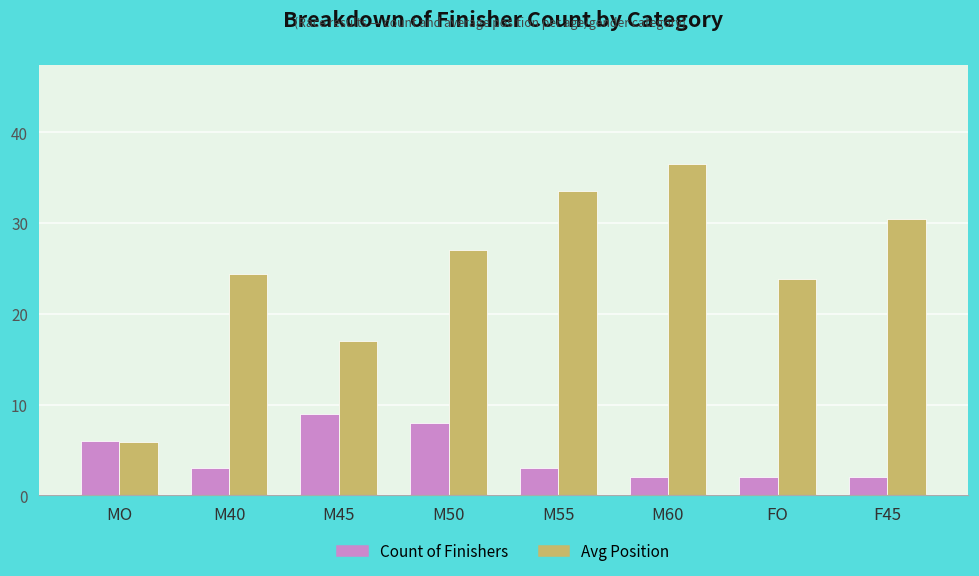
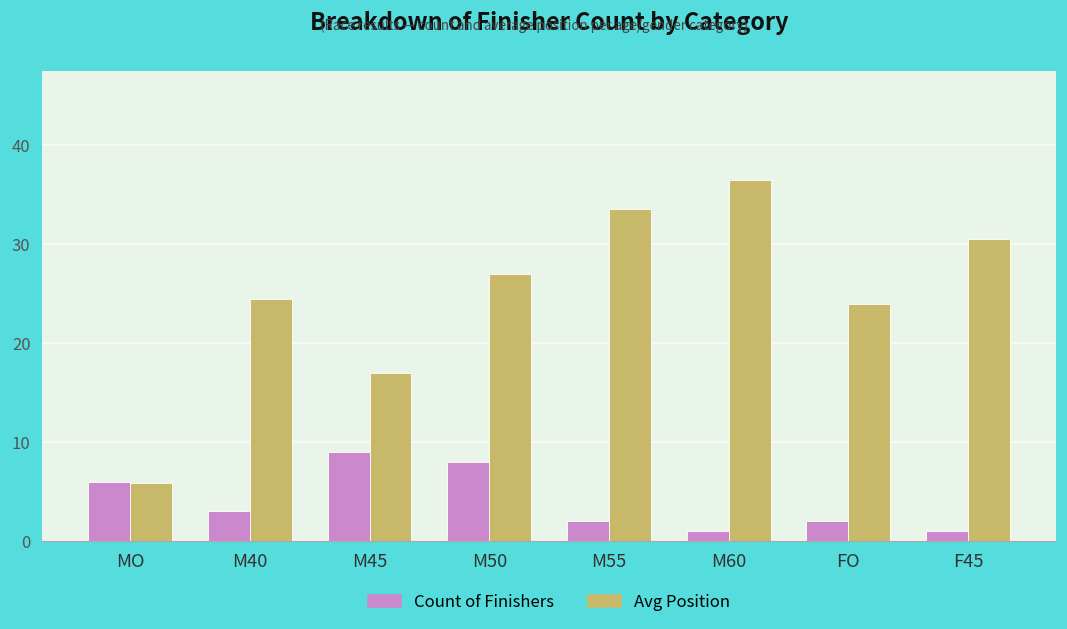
Count of Finishers, M55: 3 -> 2
Count of Finishers, M60: 2 -> 1
Count of Finishers, F45: 2 -> 1
